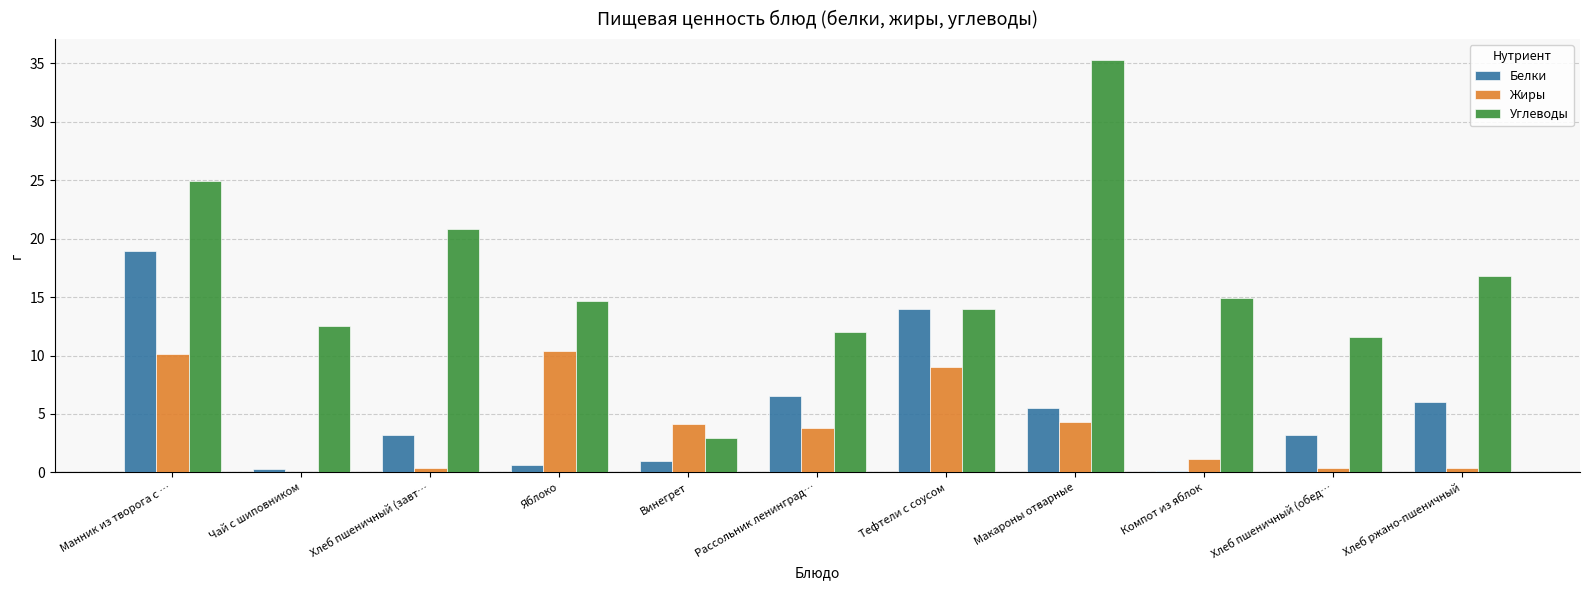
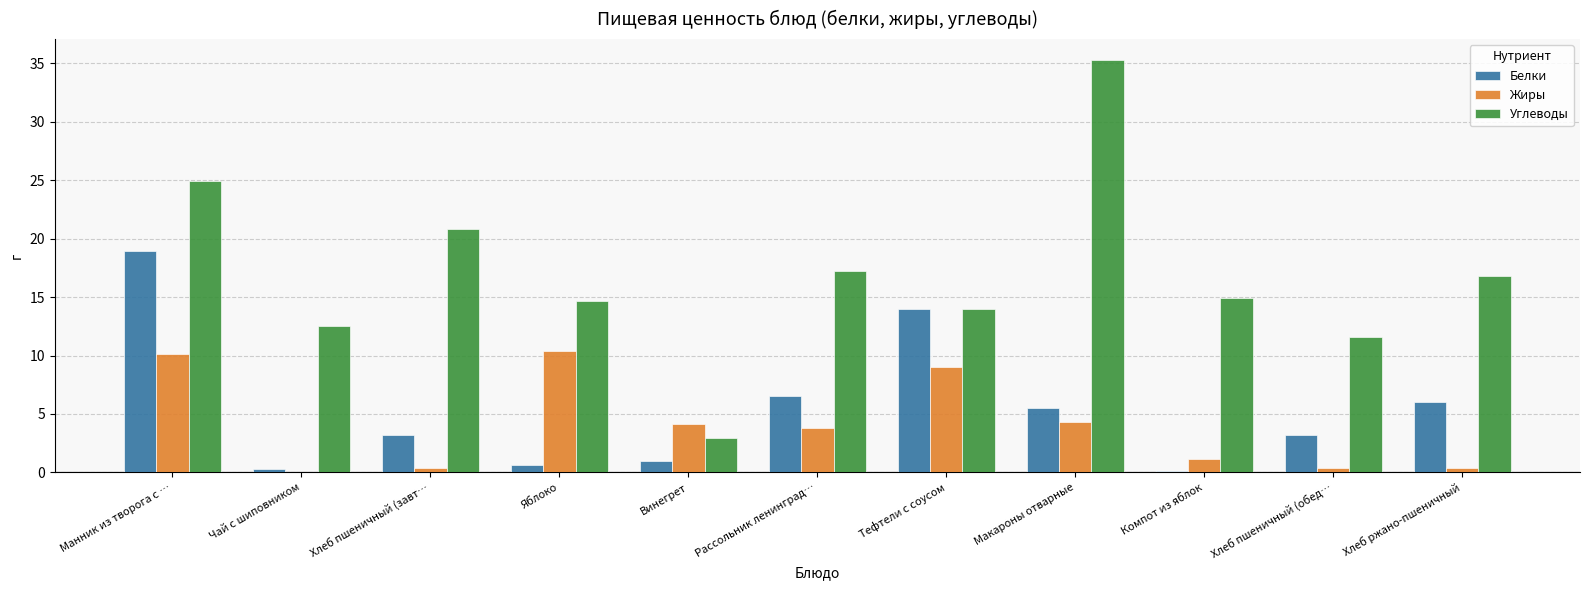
Углеводы, Рассольник ленинград…: 12.0 -> 17.2
